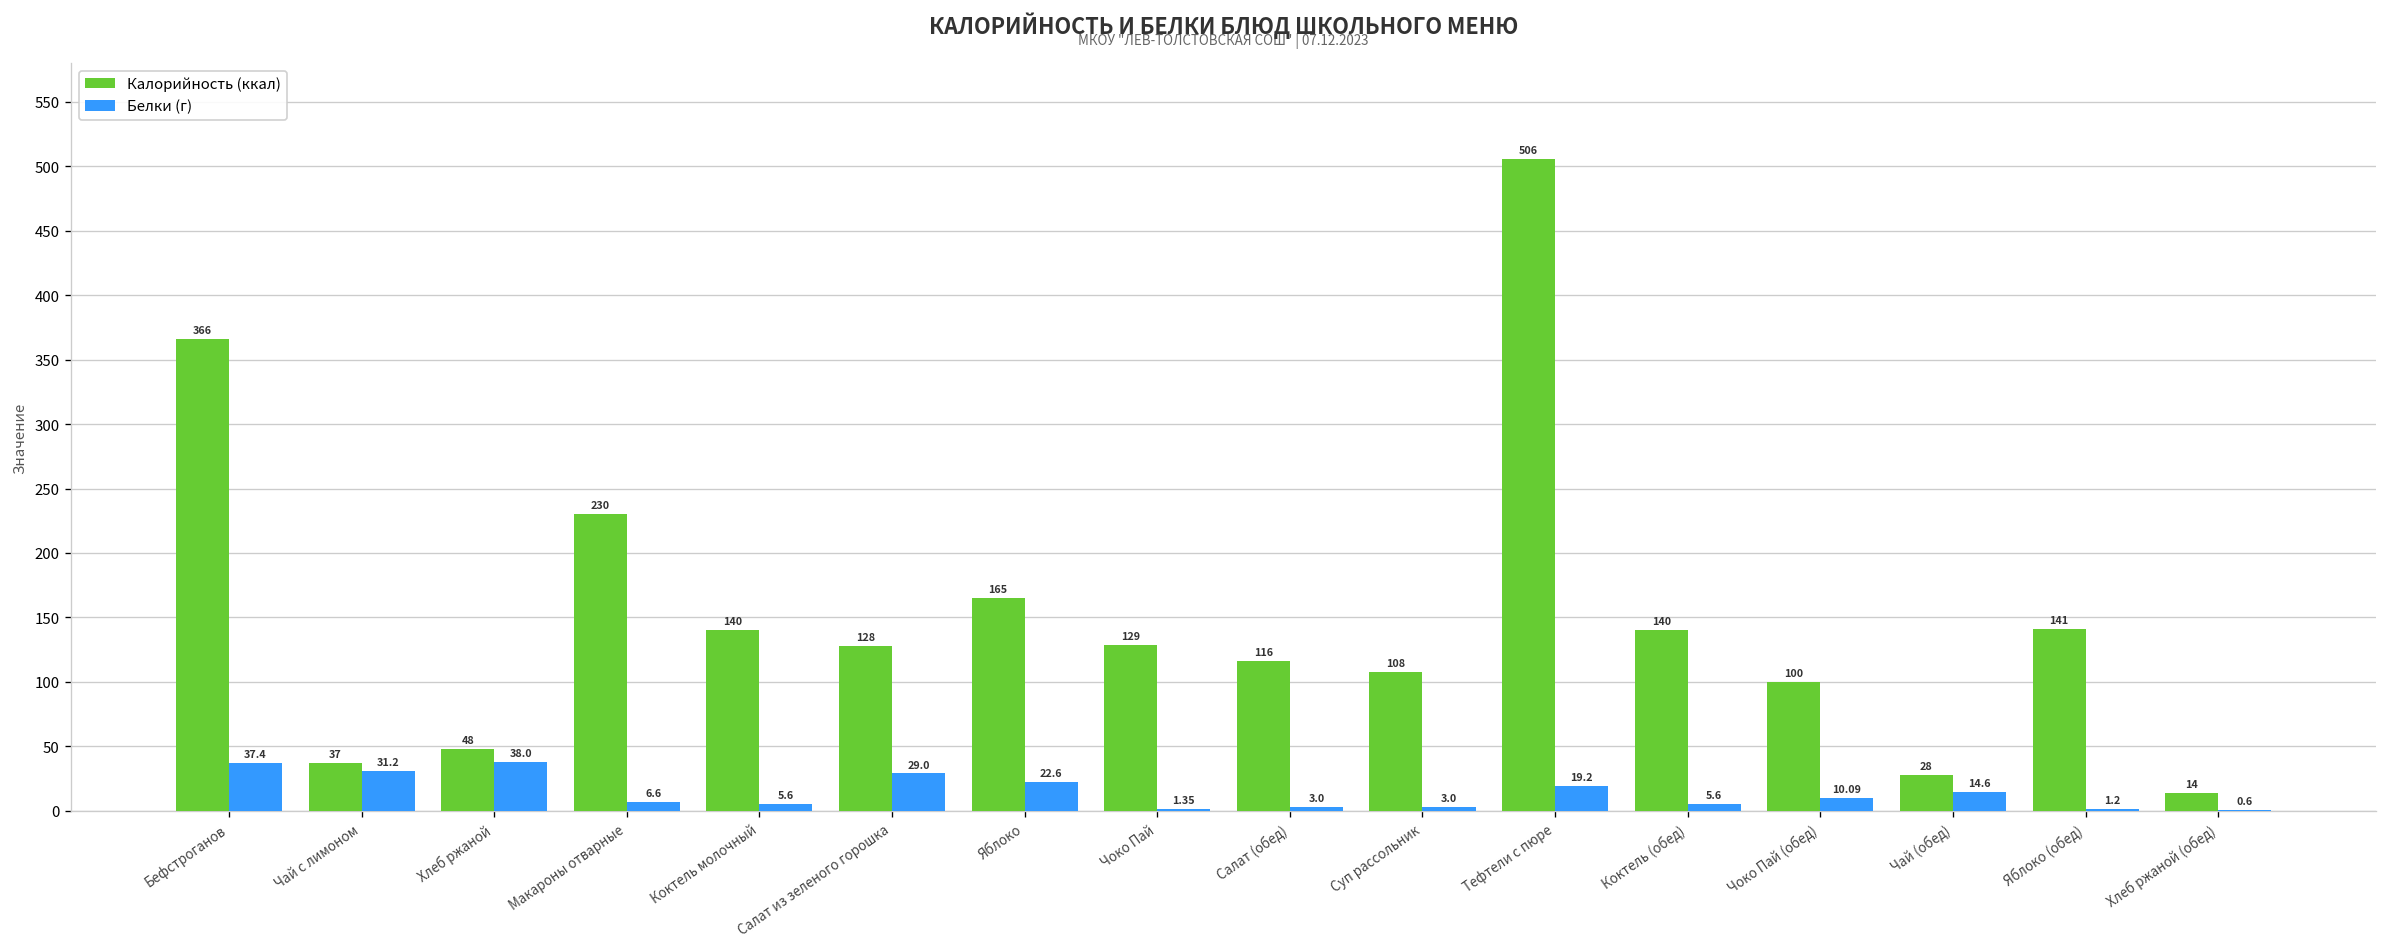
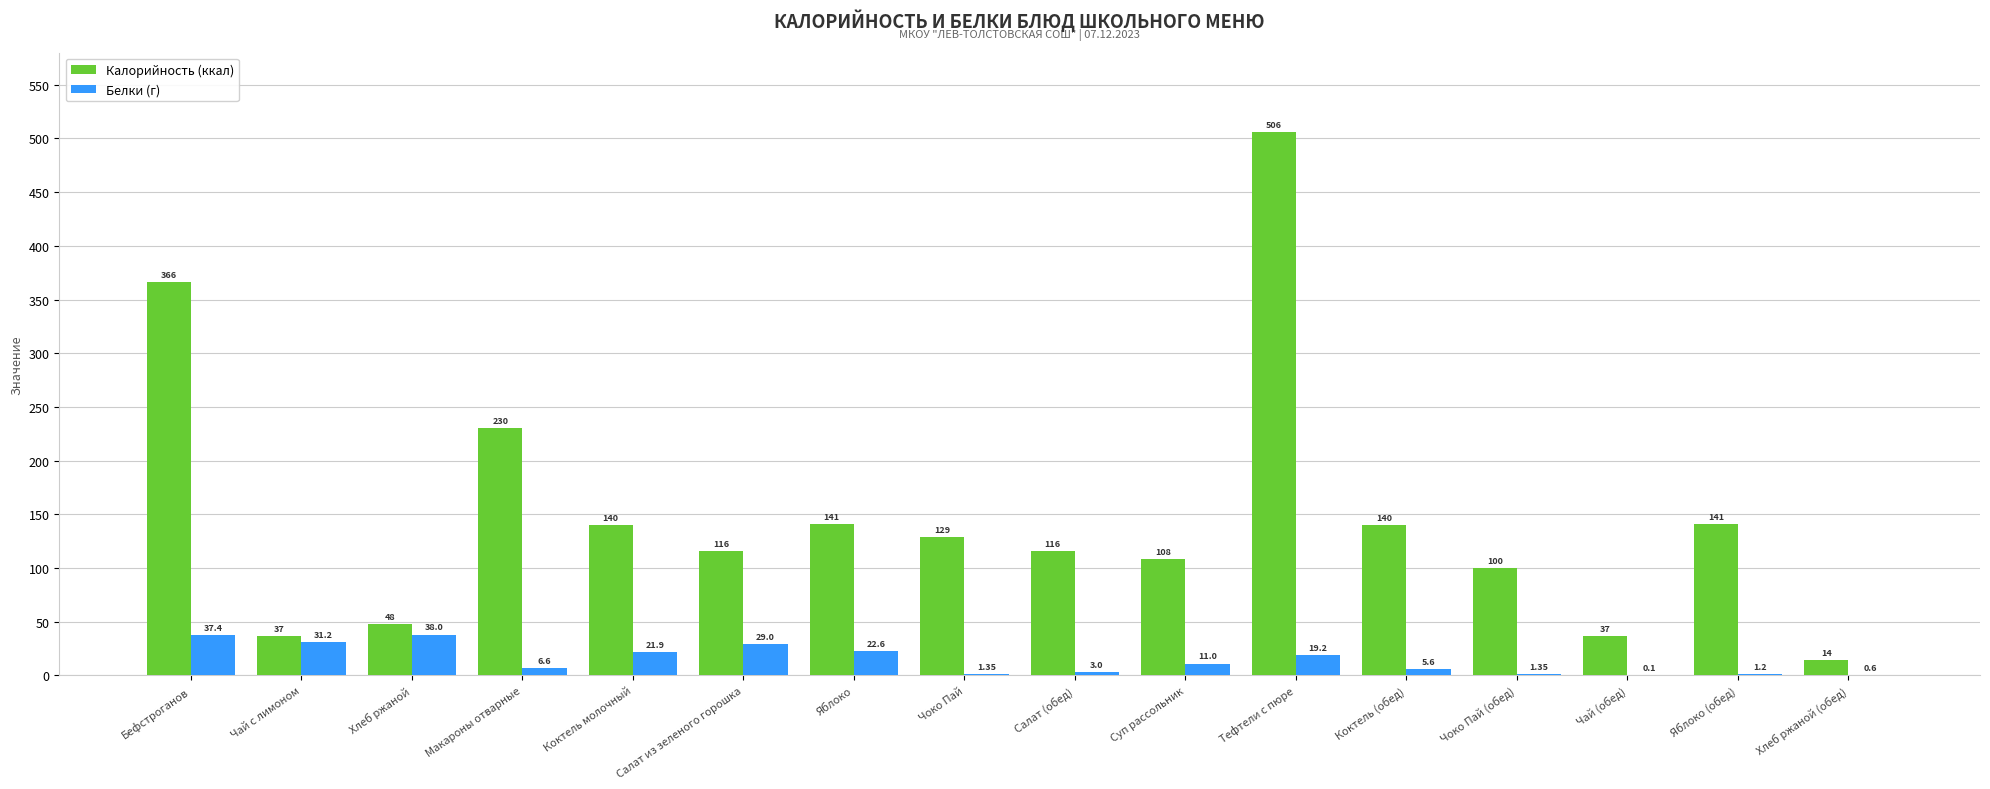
Белки (г), Коктель молочный: 5.6 -> 21.9
Калорийность (ккал), Салат из зеленого горошка: 128 -> 116
Калорийность (ккал), Яблоко: 165 -> 141
Белки (г), Суп рассольник: 3.0 -> 11.0
Белки (г), Чоко Пай (обед): 10.09 -> 1.35
Калорийность (ккал), Чай (обед): 28 -> 37
Белки (г), Чай (обед): 14.6 -> 0.1
